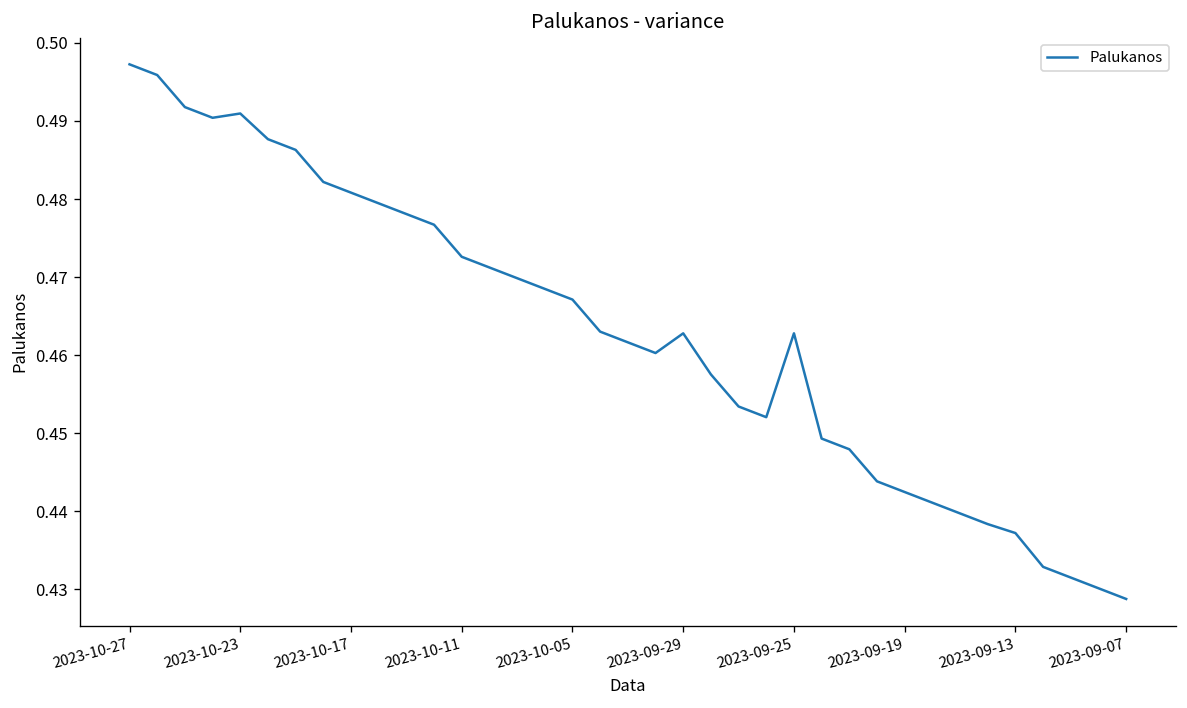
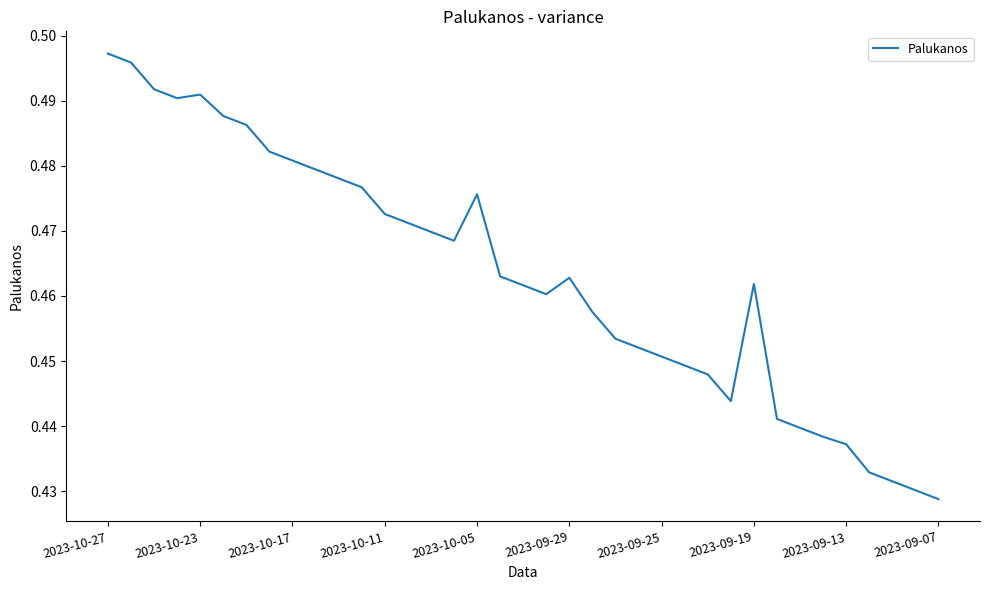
2023-10-05: 0.467 -> 0.476
2023-09-25: 0.463 -> 0.451
2023-09-19: 0.442 -> 0.462
